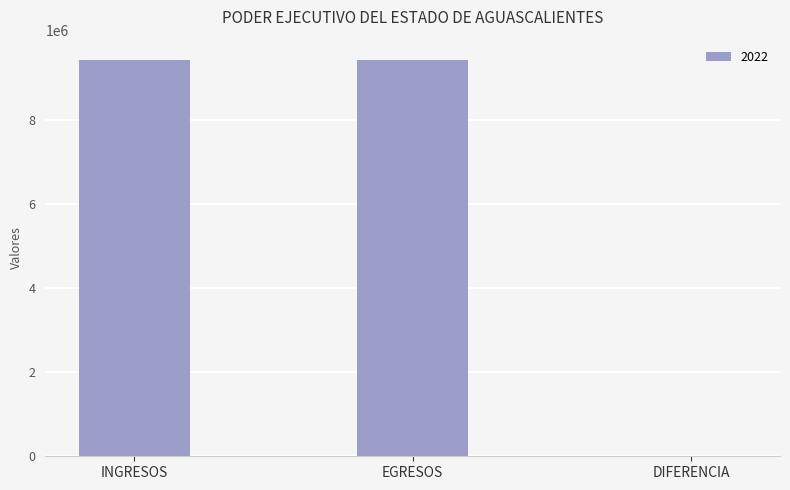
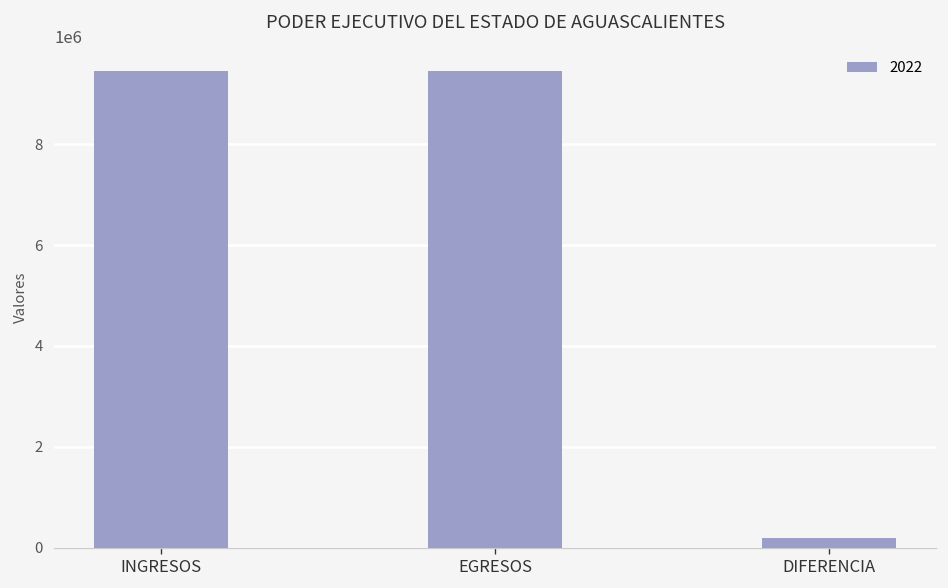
DIFERENCIA: 0 -> 200000
